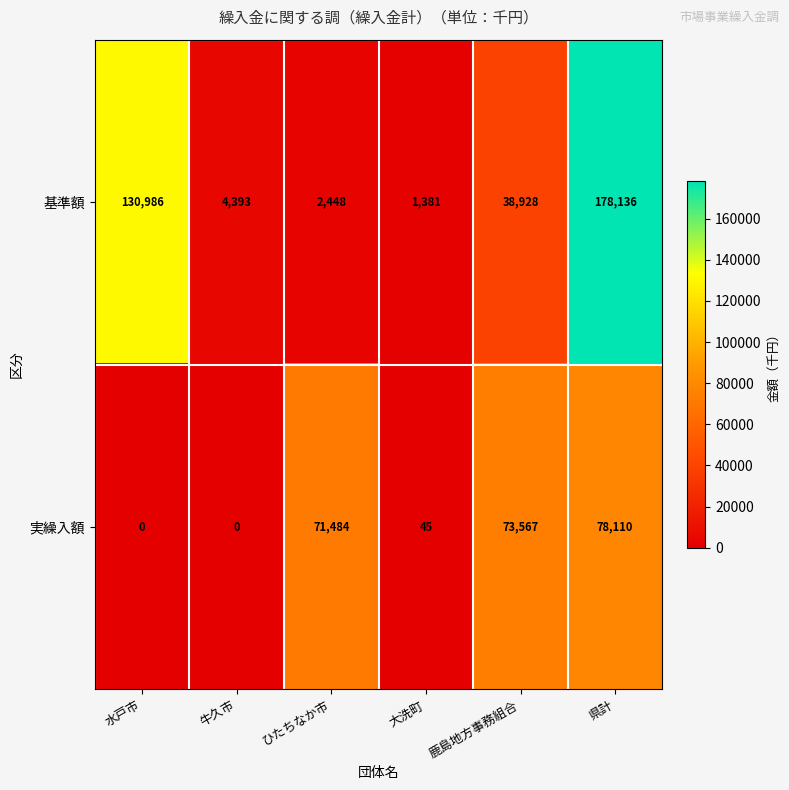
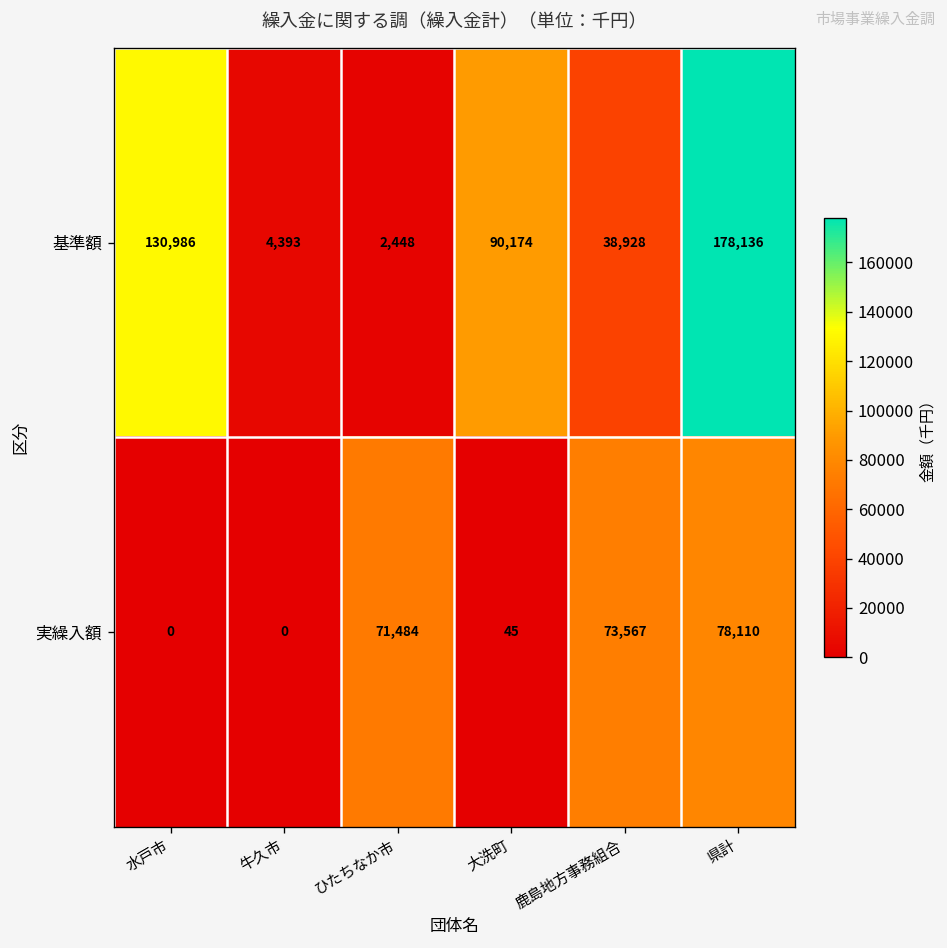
基準額, 大洗町: 1,381 -> 90,174
